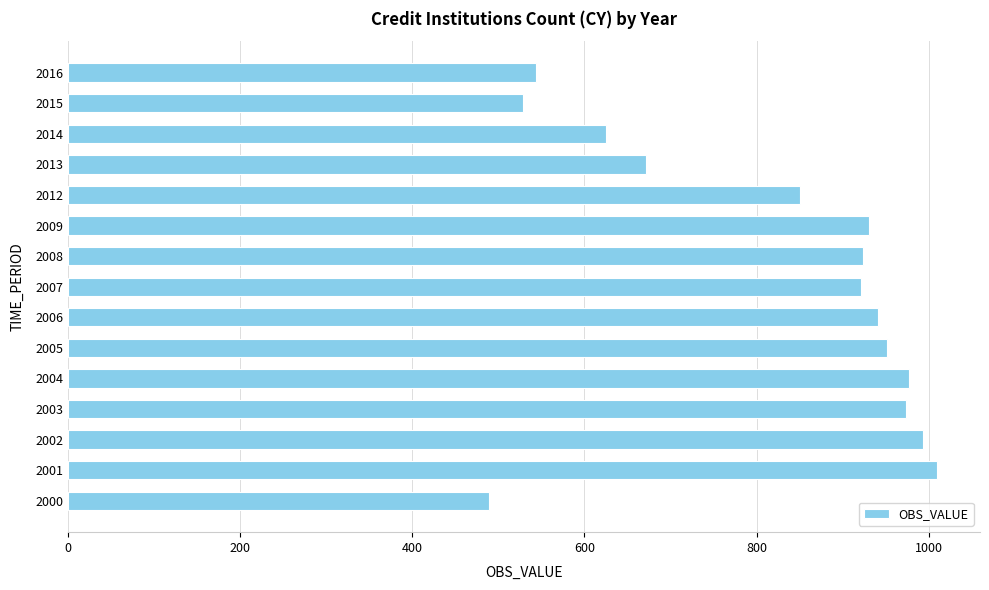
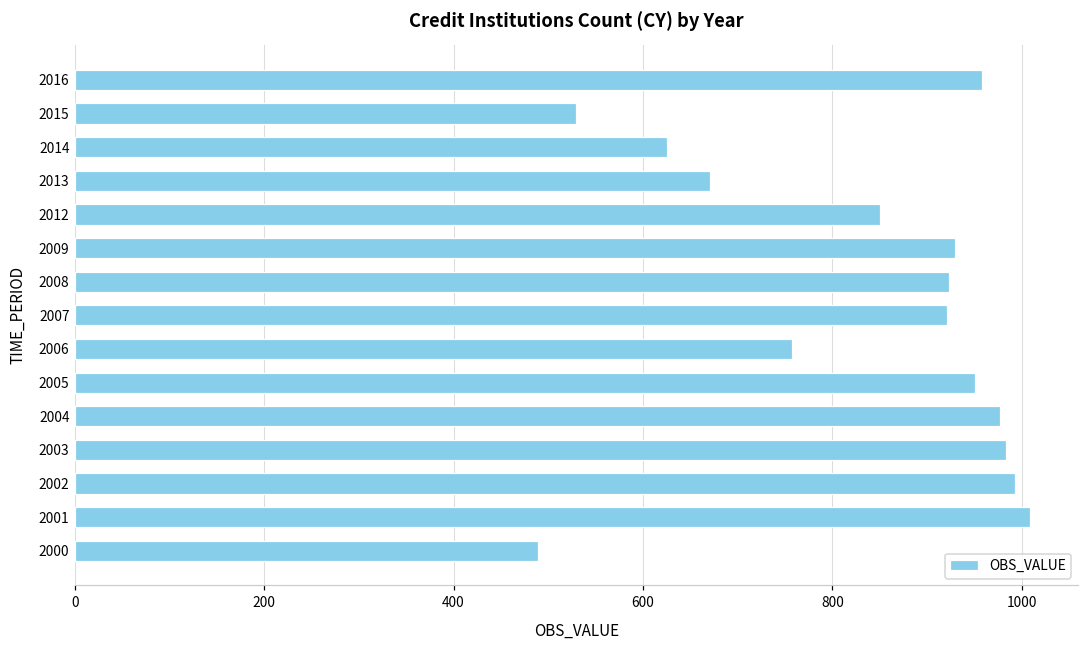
2016: 540 -> 960
2006: 940 -> 760
2003: 970 -> 980
